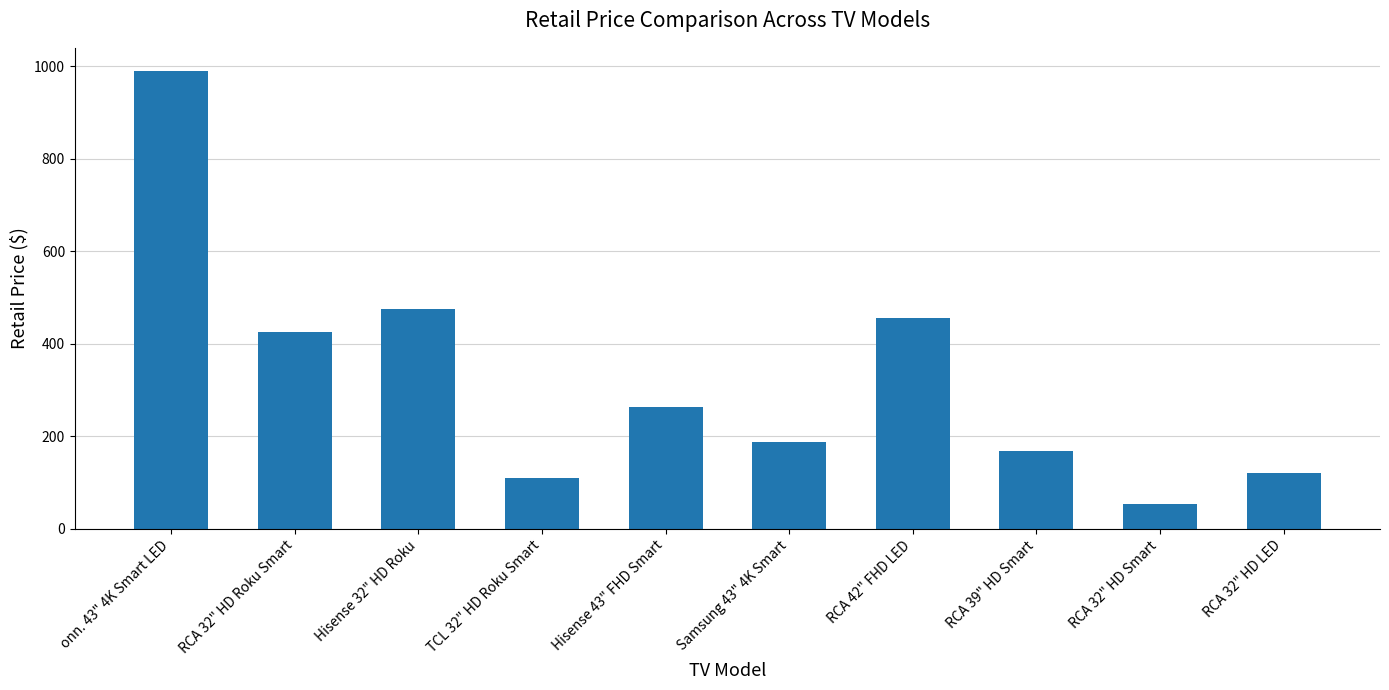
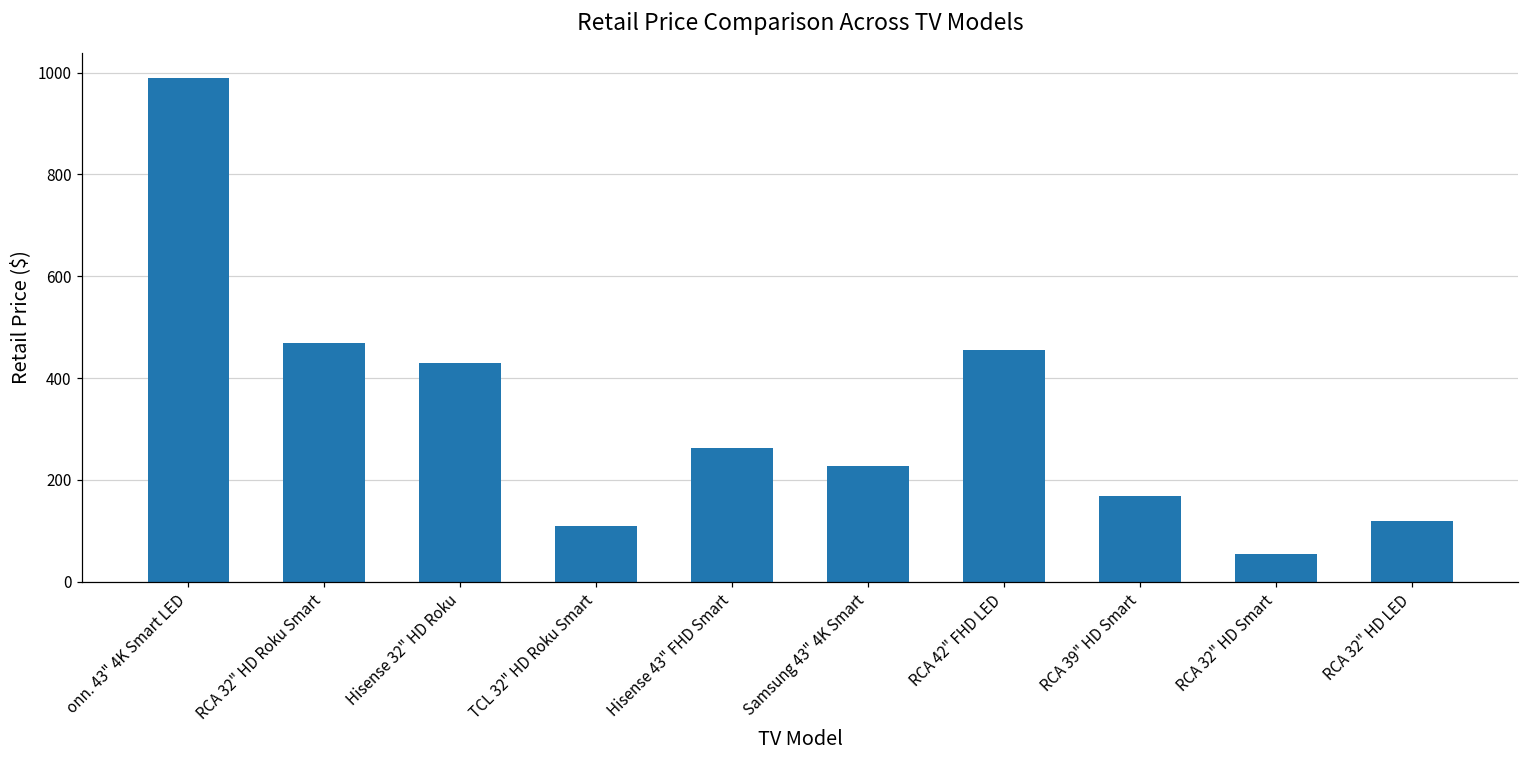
RCA 32" HD Roku Smart: 430 -> 470
Hisense 32" HD Roku: 480 -> 430
Samsung 43" 4K Smart: 190 -> 230
